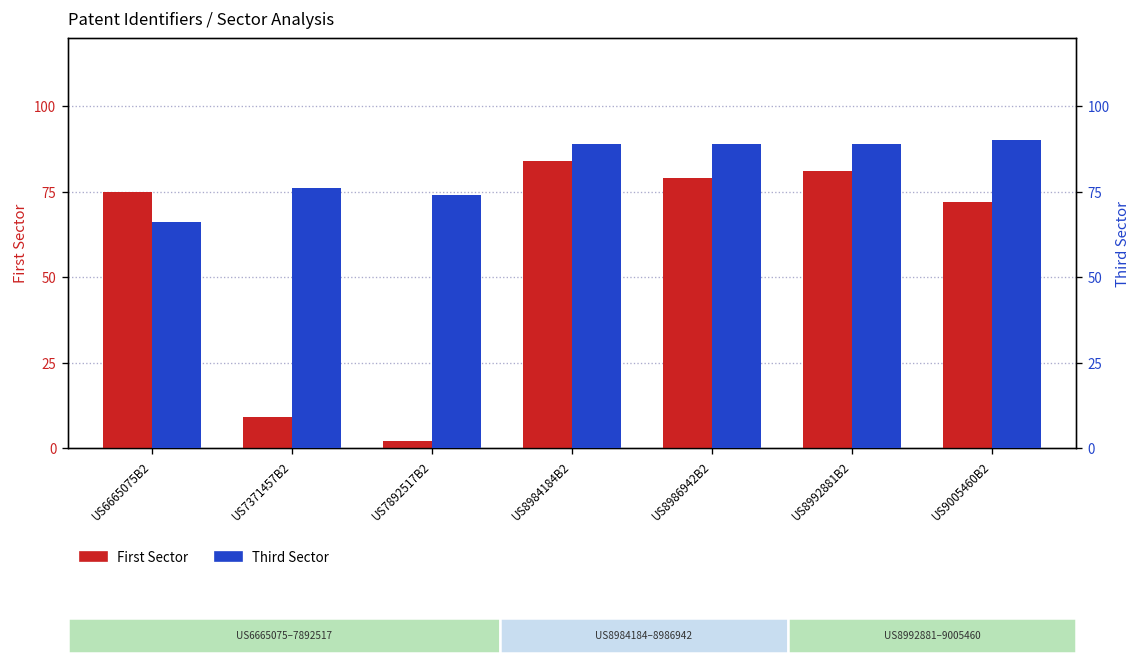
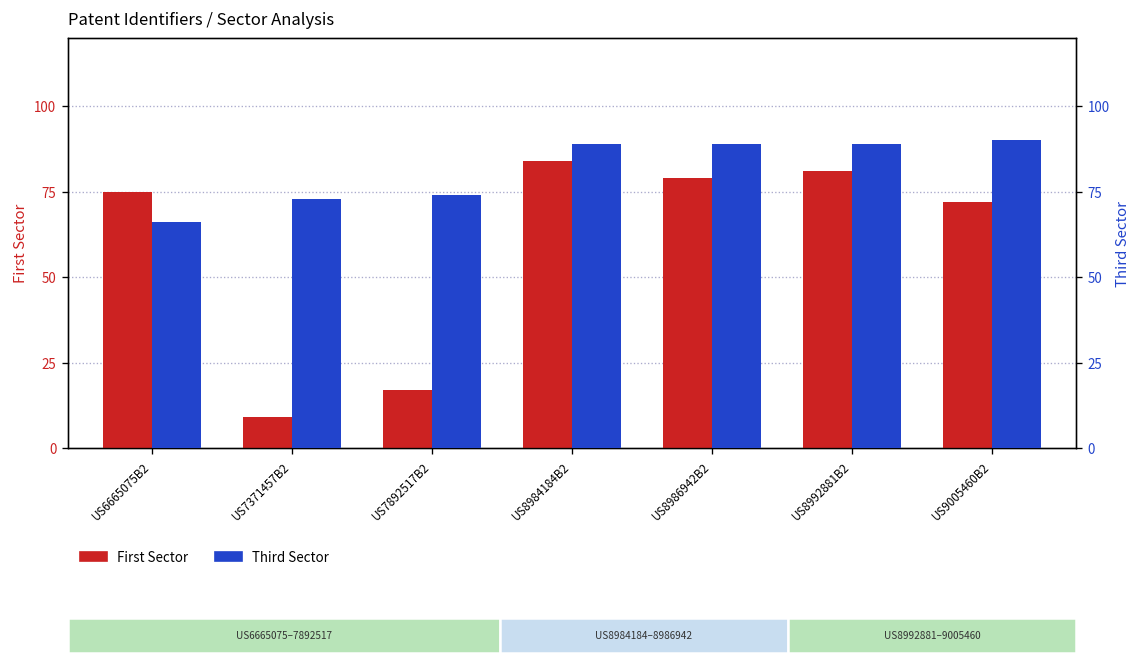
Patent Identifiers / Sector Analysis, First Sector, US7892517B2: 2 -> 17
Patent Identifiers / Sector Analysis, Third Sector, US7371457B2: 76 -> 73
